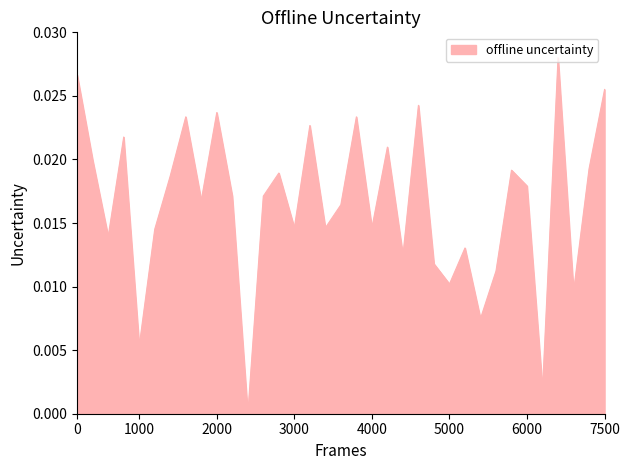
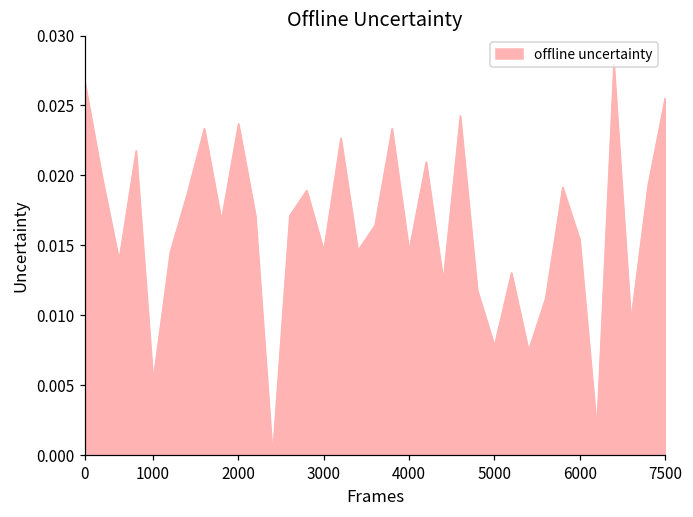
5000: 0.0102 -> 0.0078
6000: 0.0179 -> 0.0154
